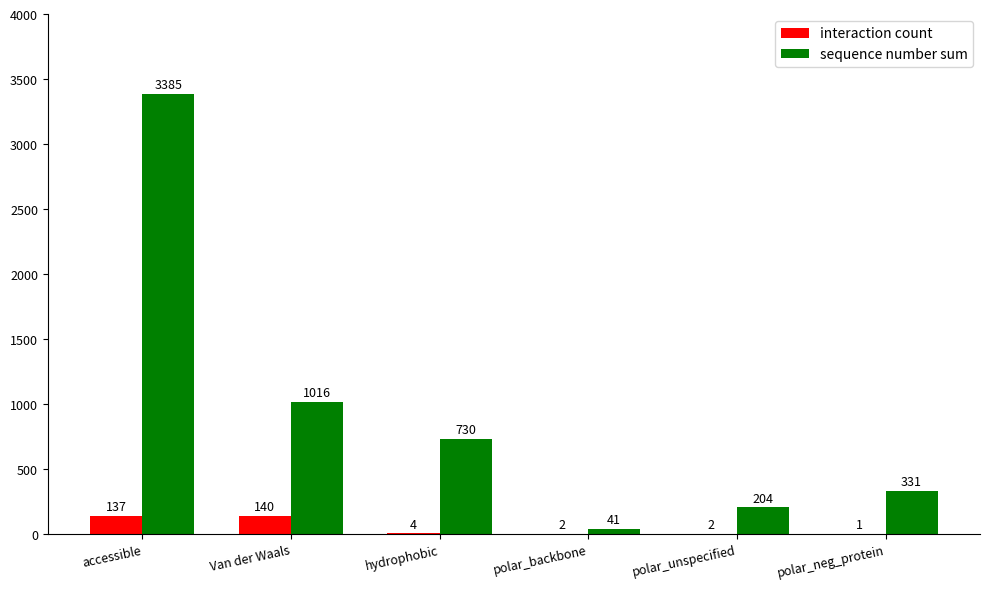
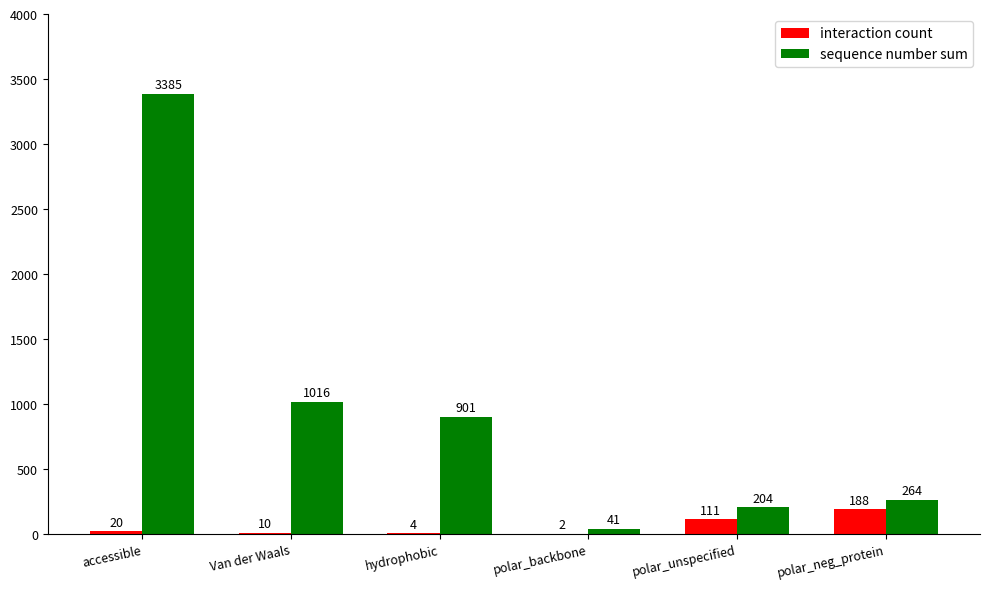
interaction count, accessible: 137 -> 20
interaction count, Van der Waals: 140 -> 10
sequence number sum, hydrophobic: 730 -> 901
interaction count, polar_unspecified: 2 -> 111
interaction count, polar_neg_protein: 1 -> 188
sequence number sum, polar_neg_protein: 331 -> 264
